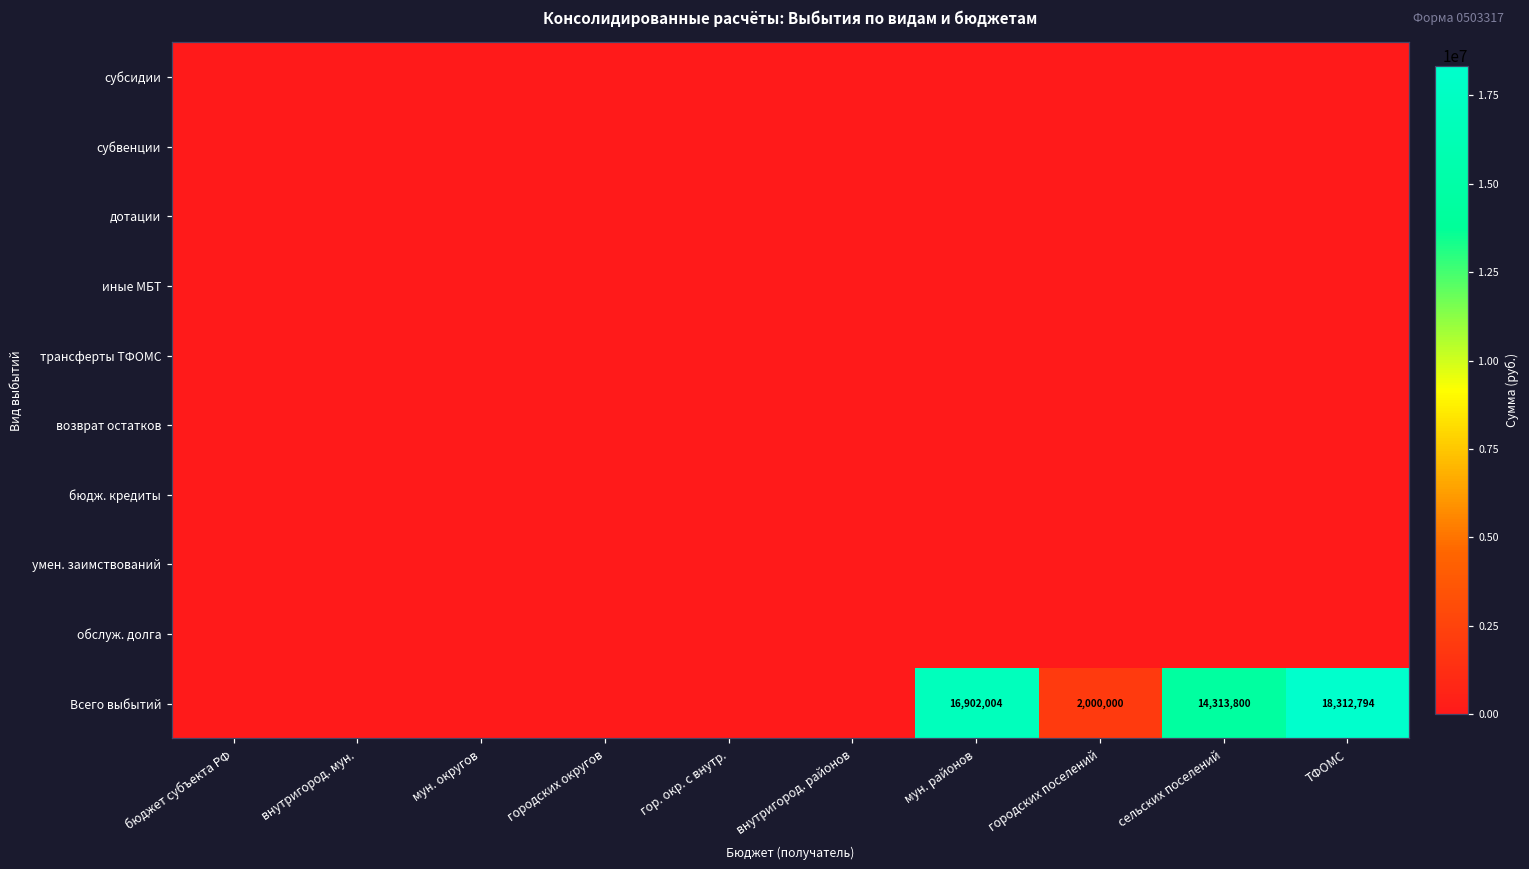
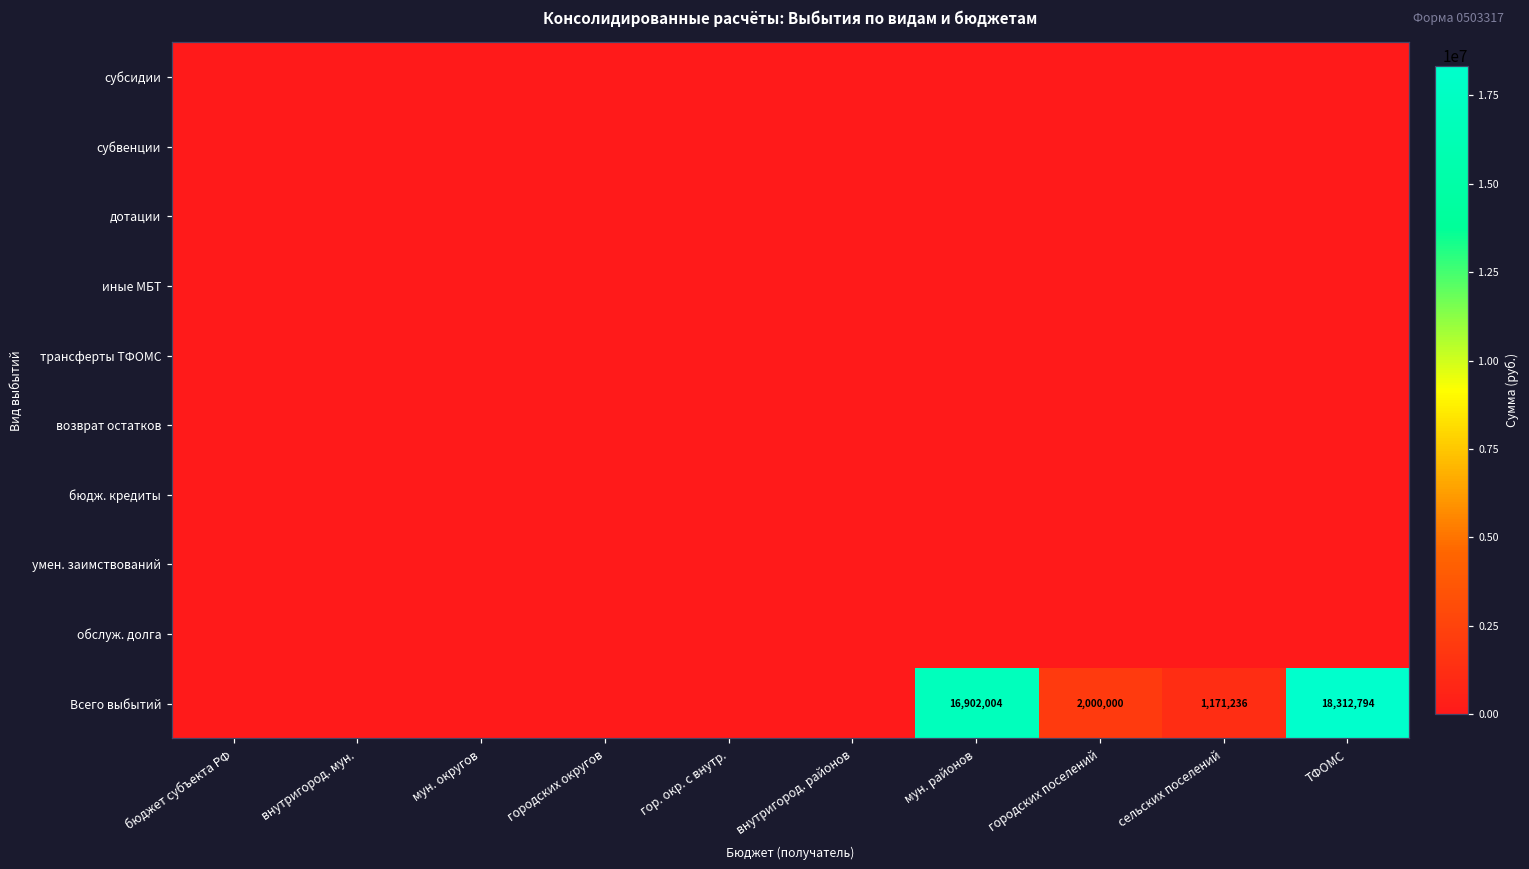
Всего выбытий, сельских поселений: 14,313,800 -> 1,171,236
